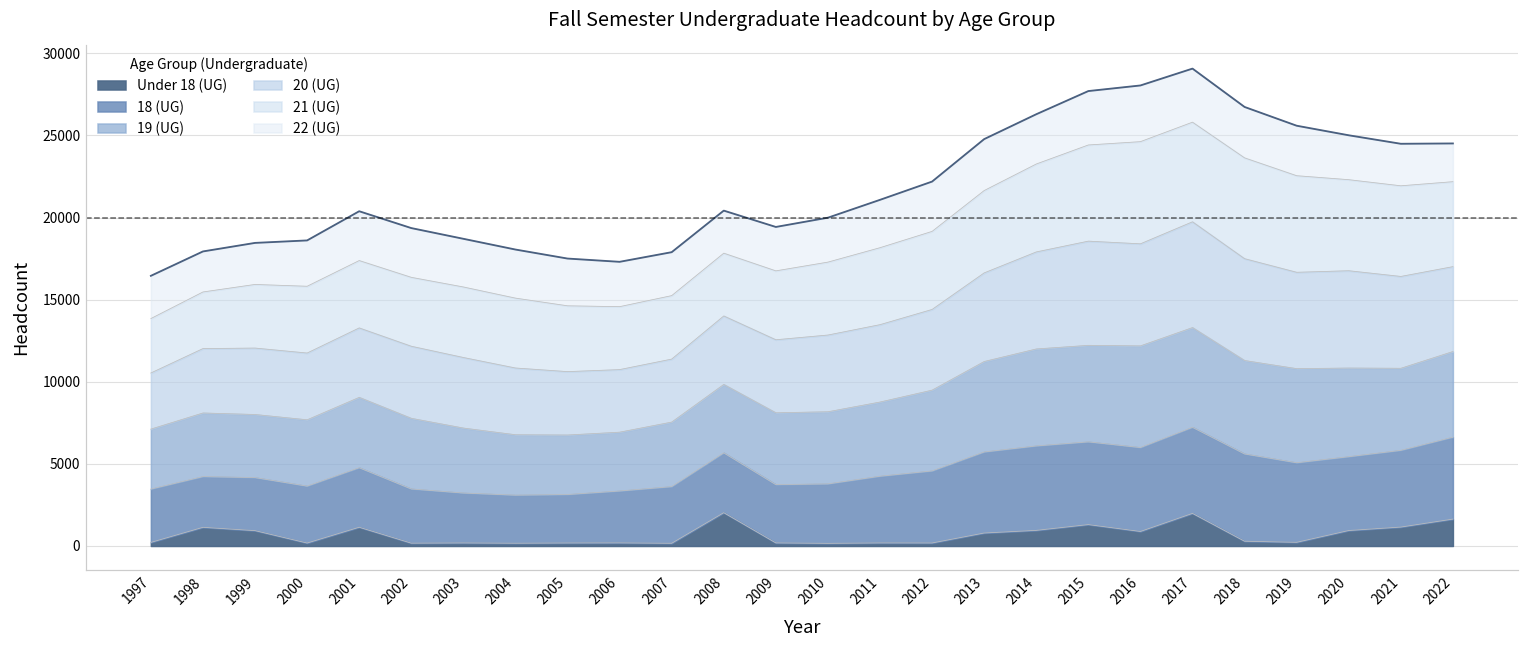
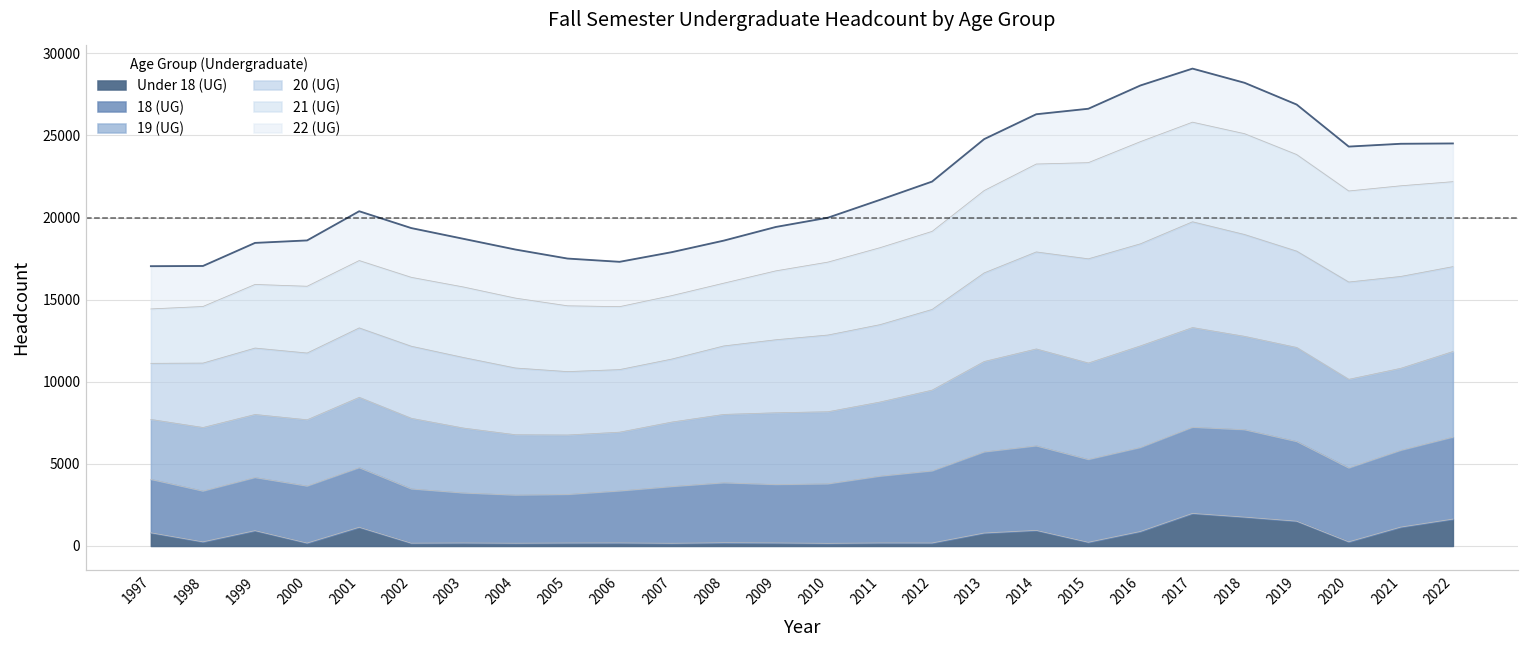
Under 18 (UG), 1997: 200 -> 800
Under 18 (UG), 1998: 1100 -> 300
Under 18 (UG), 2008: 2000 -> 200
Under 18 (UG), 2015: 1300 -> 200
Under 18 (UG), 2018: 300 -> 1800
Under 18 (UG), 2019: 200 -> 1500
Under 18 (UG), 2020: 900 -> 300
